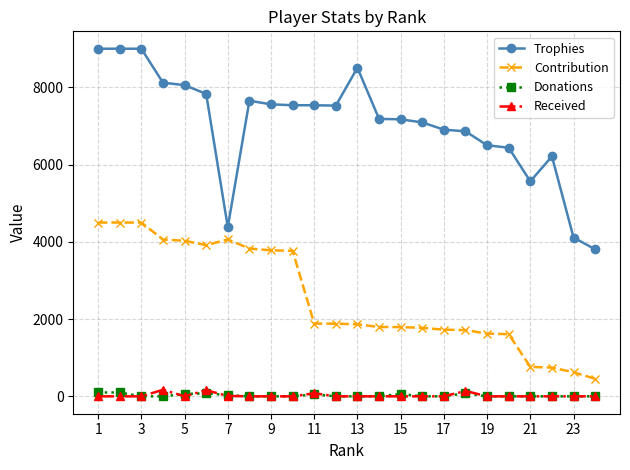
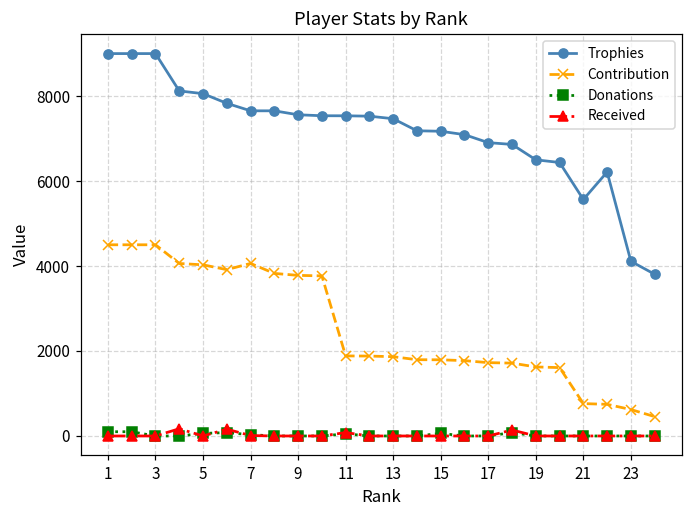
Trophies, 7: 4400 -> 7700
Trophies, 13: 8500 -> 7500
